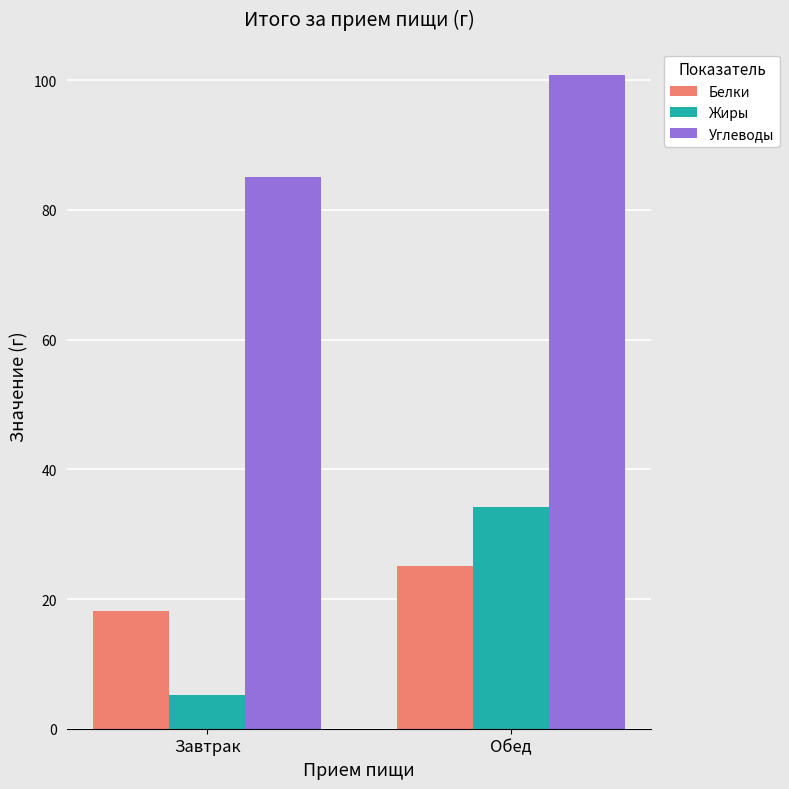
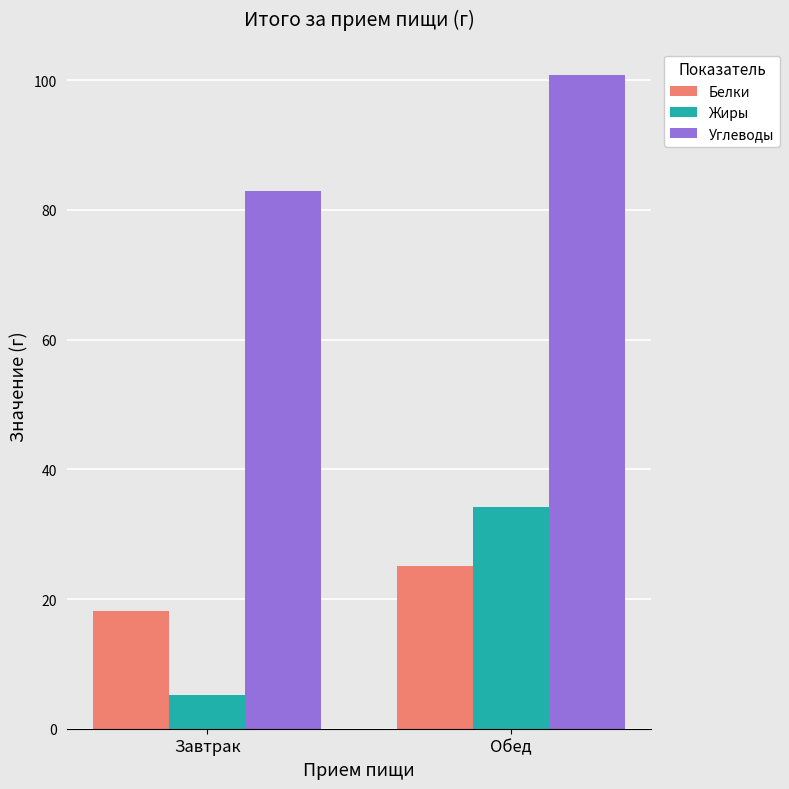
Углеводы, Завтрак: 85 -> 83
